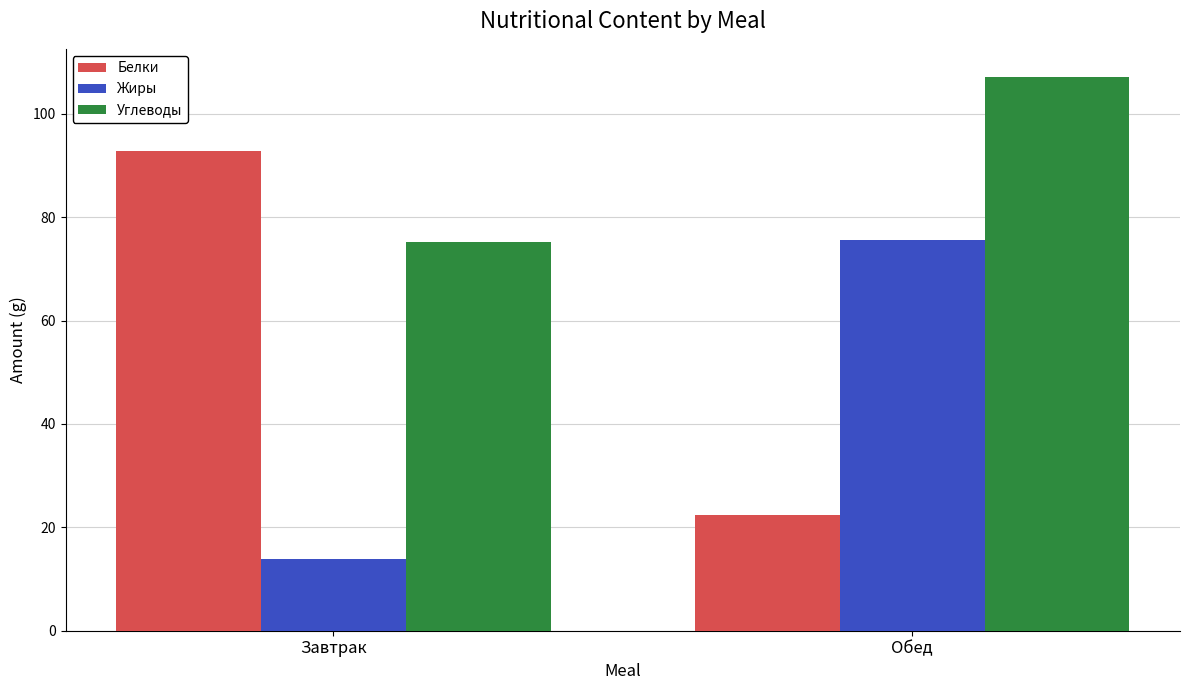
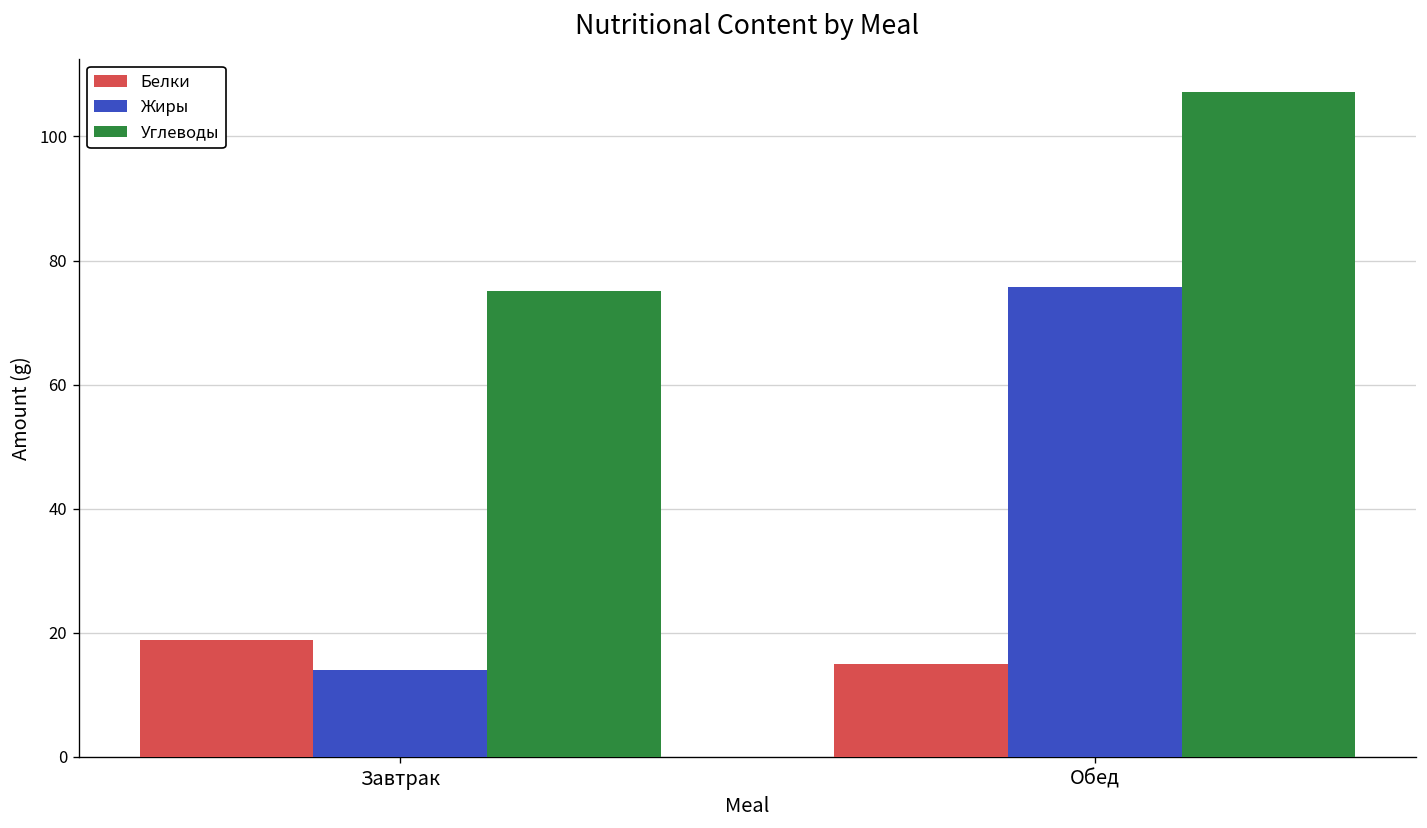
Белки, Завтрак: 93 -> 19
Белки, Обед: 22 -> 15
